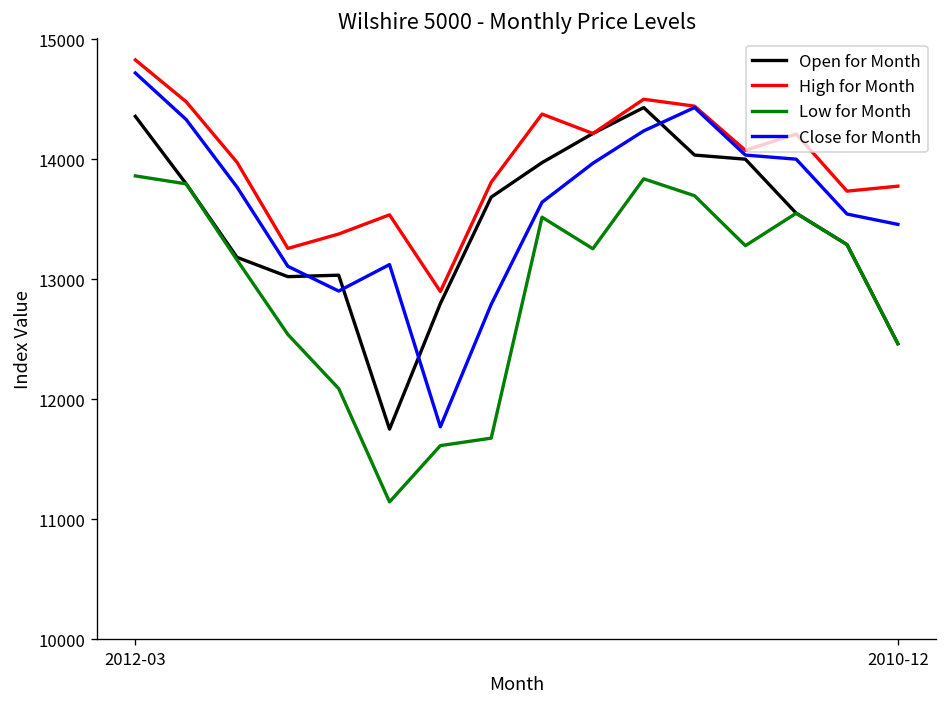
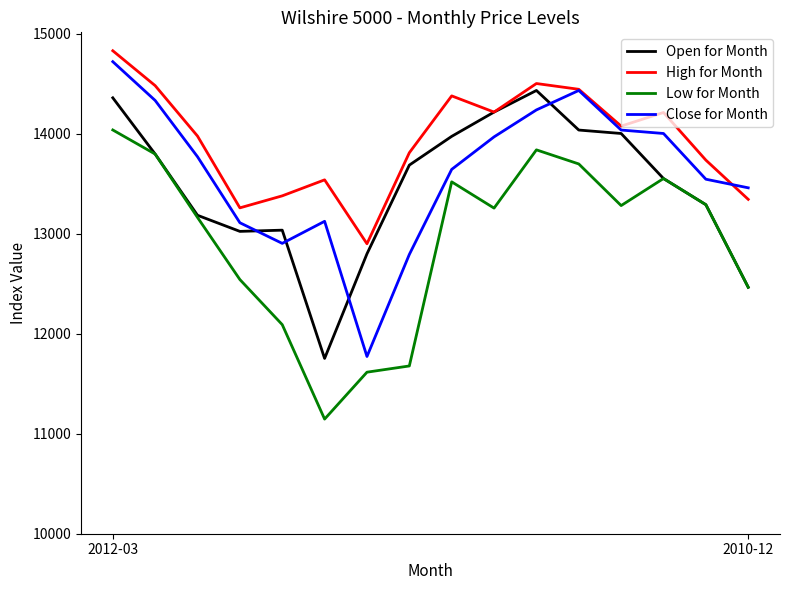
Low for Month, 2012-03: 13860 -> 14040
High for Month, 2010-12: 13780 -> 13340
